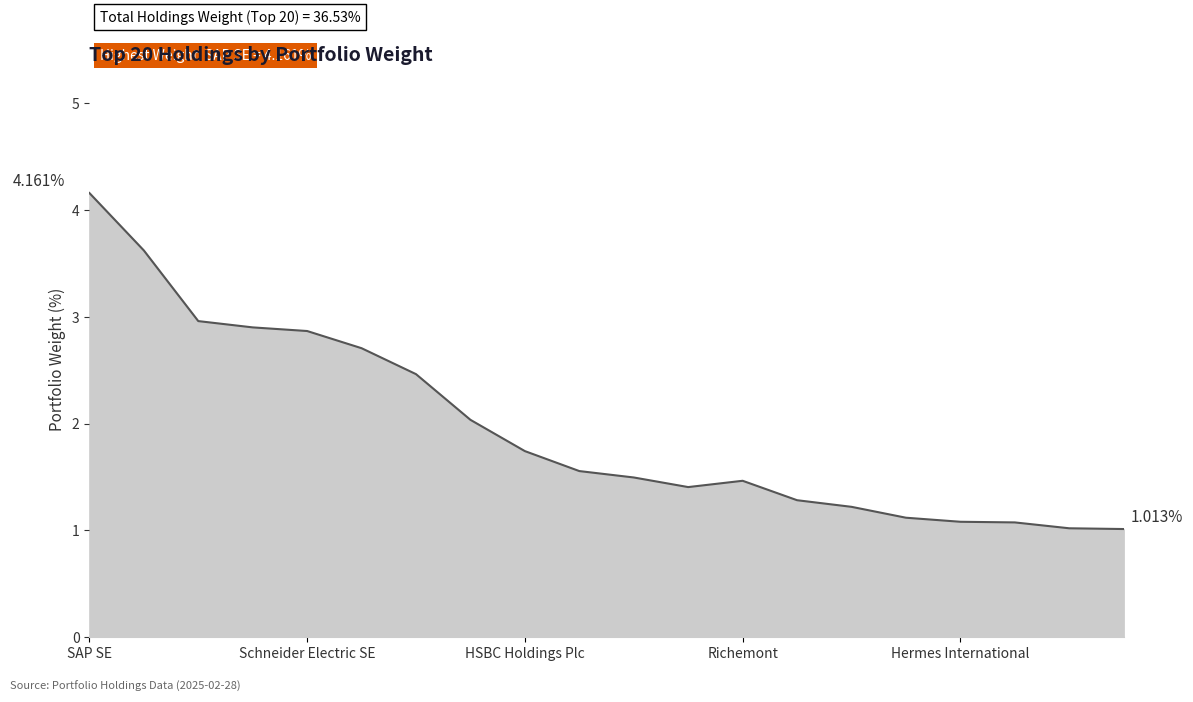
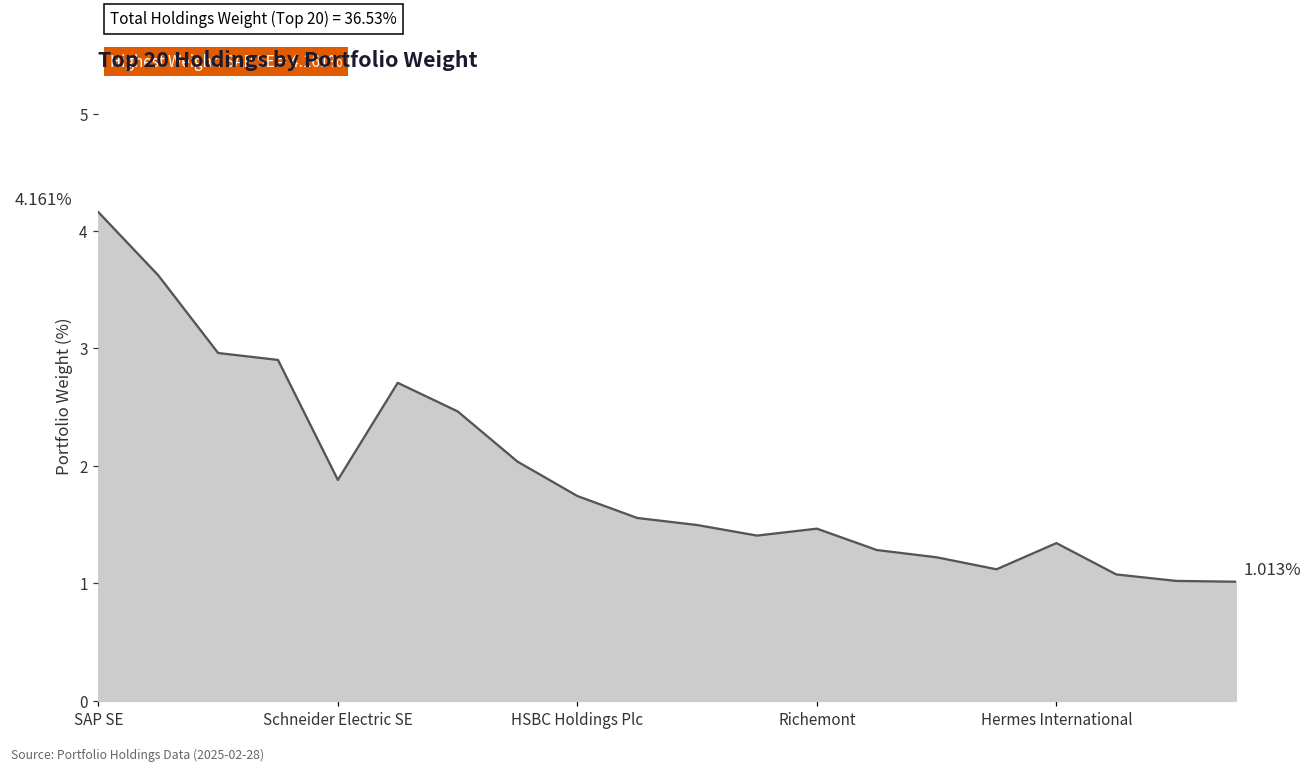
Schneider Electric SE: 2.87 -> 1.88
Hermes International: 1.08 -> 1.34
